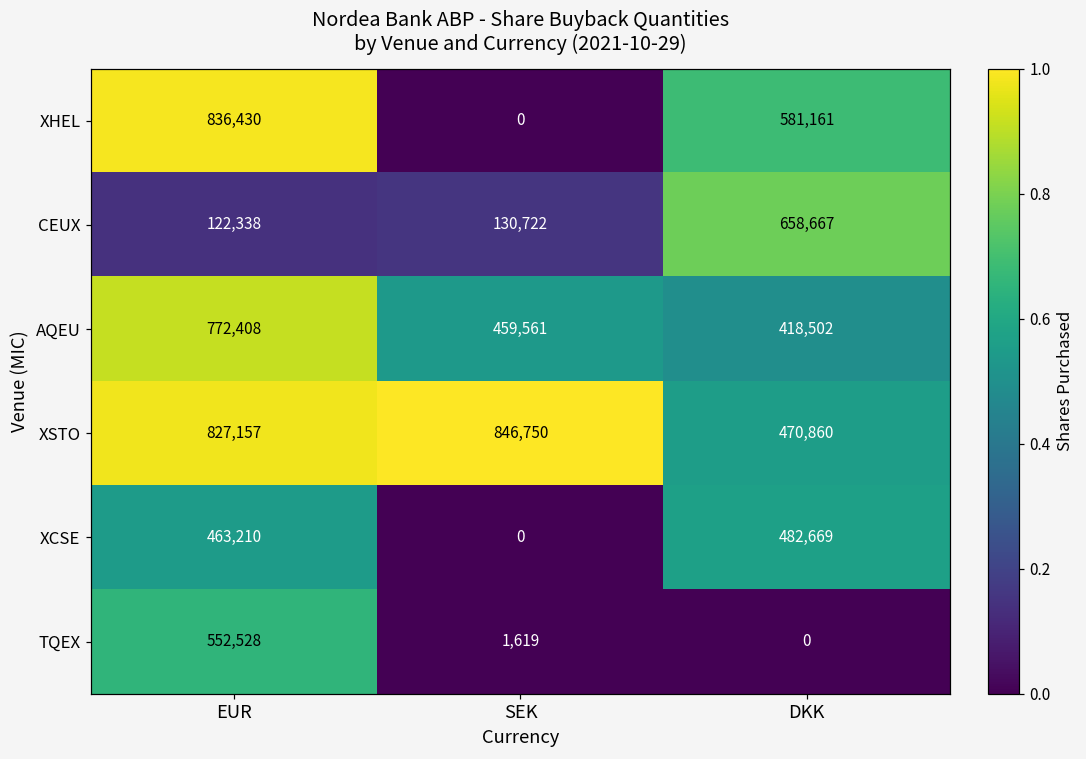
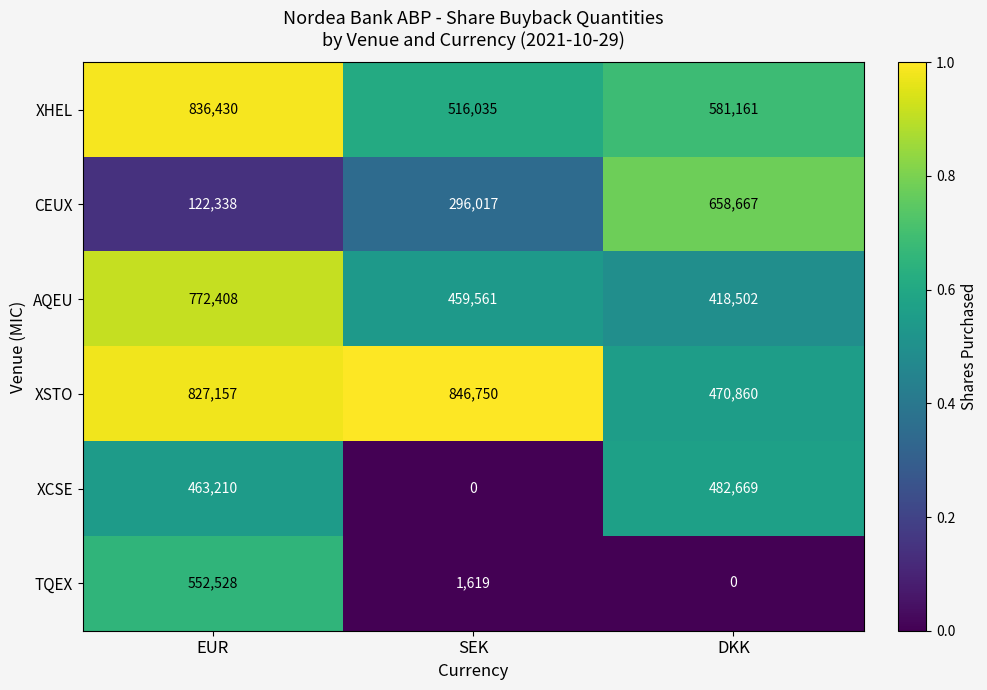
XHEL, SEK: 0 -> 516,035
CEUX, SEK: 130,722 -> 296,017
